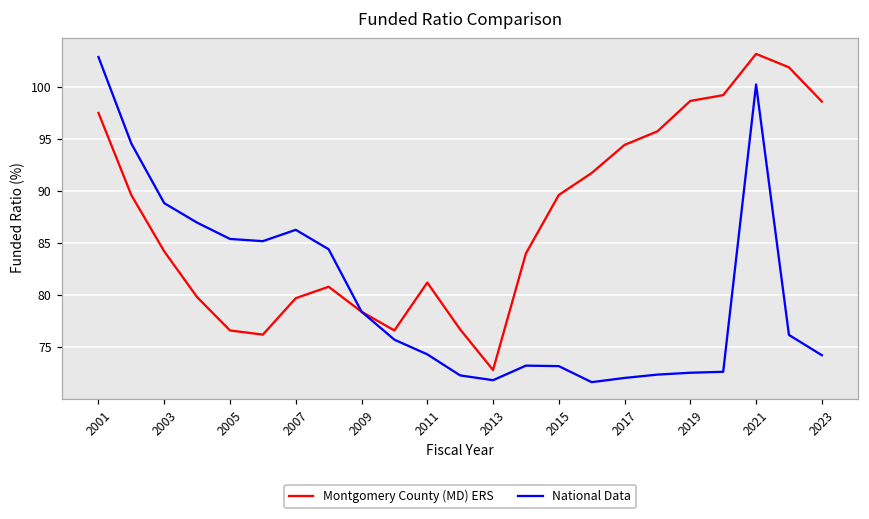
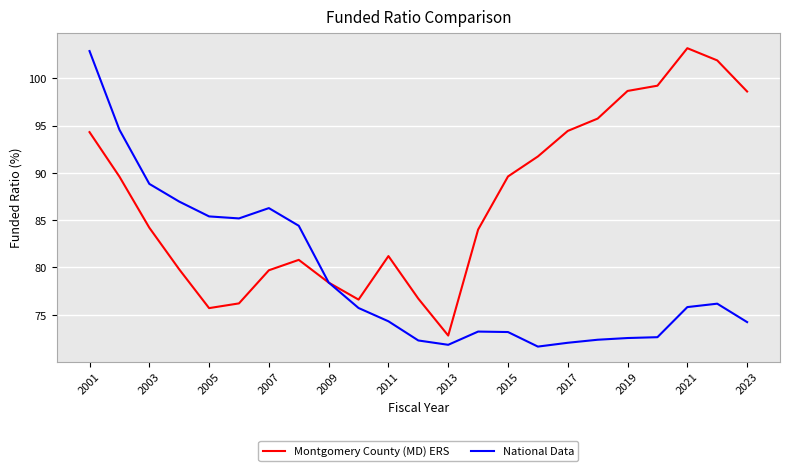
Montgomery County (MD) ERS, 2001: 98 -> 94
Montgomery County (MD) ERS, 2005: 77 -> 76
National Data, 2021: 100 -> 76
